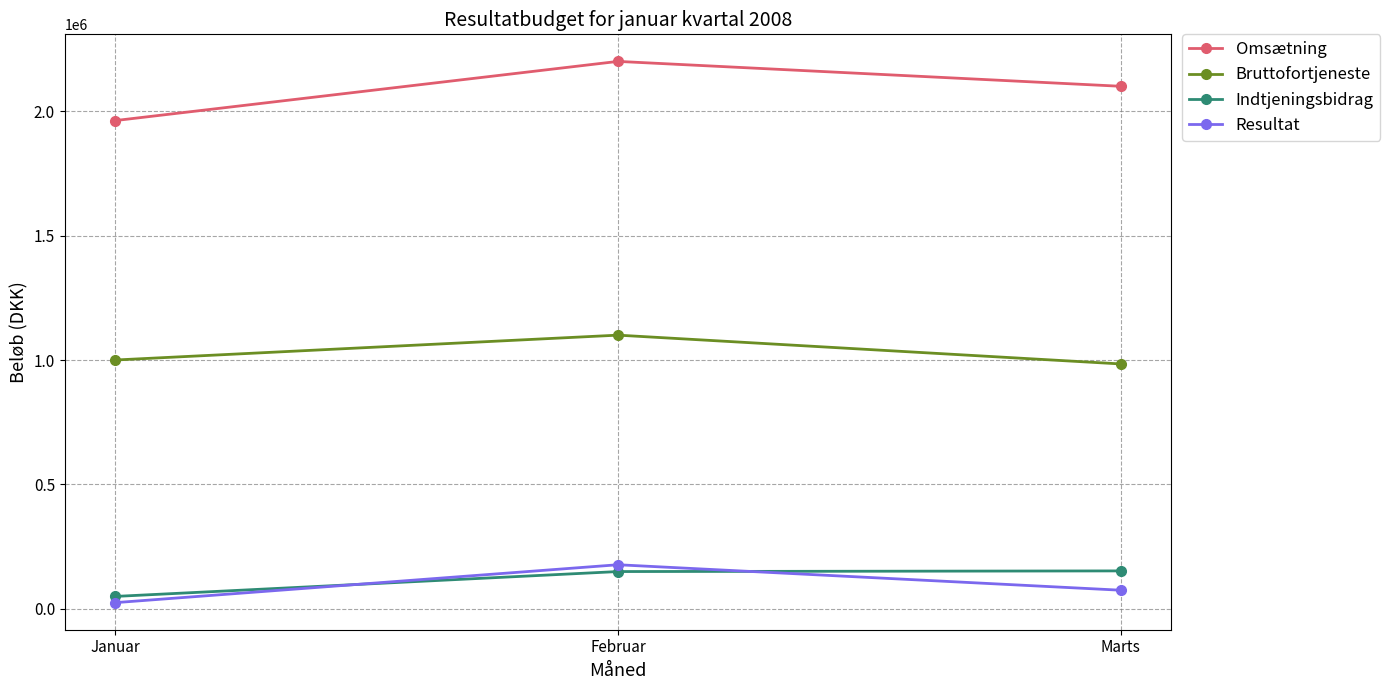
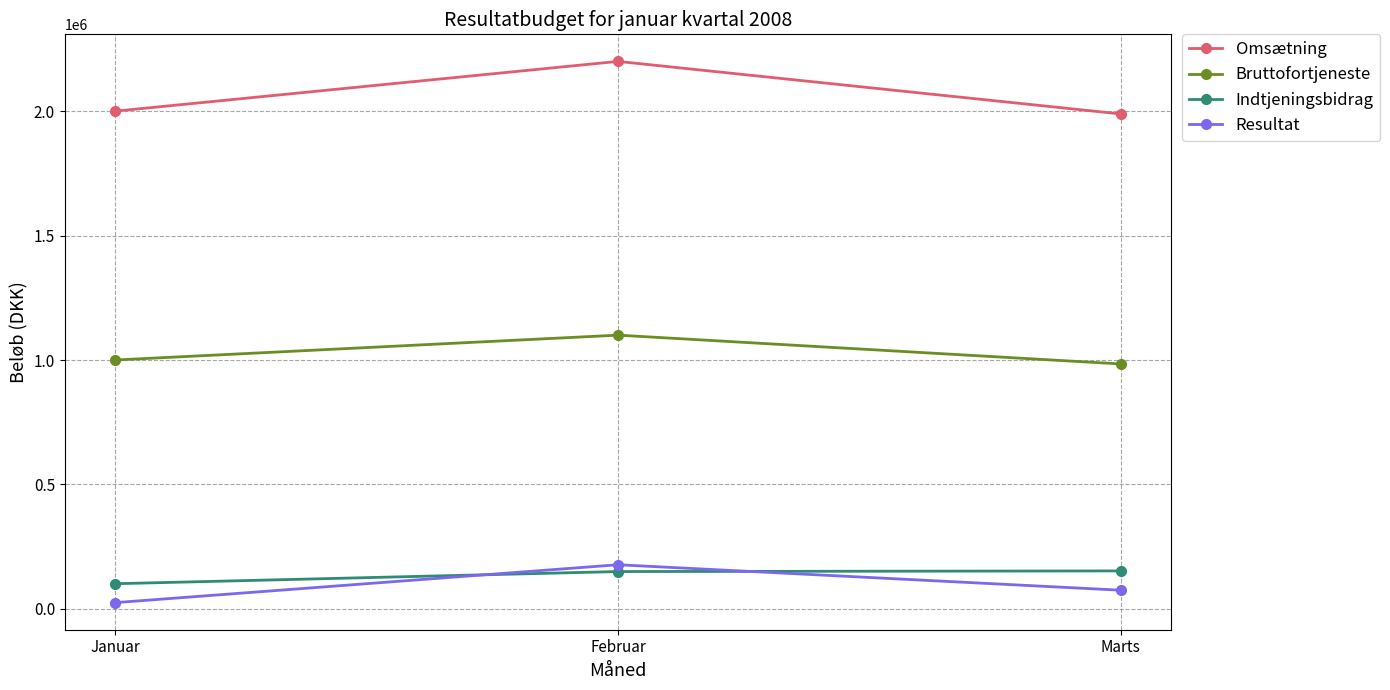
Omsætning, Januar: 1960000 -> 2000000
Indtjeningsbidrag, Januar: 50000 -> 100000
Omsætning, Marts: 2100000 -> 1990000
